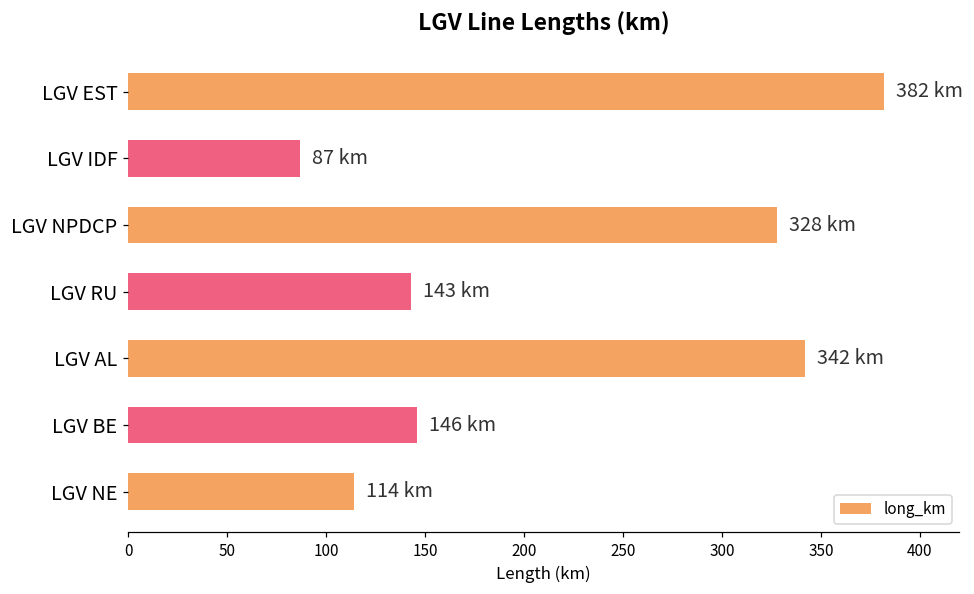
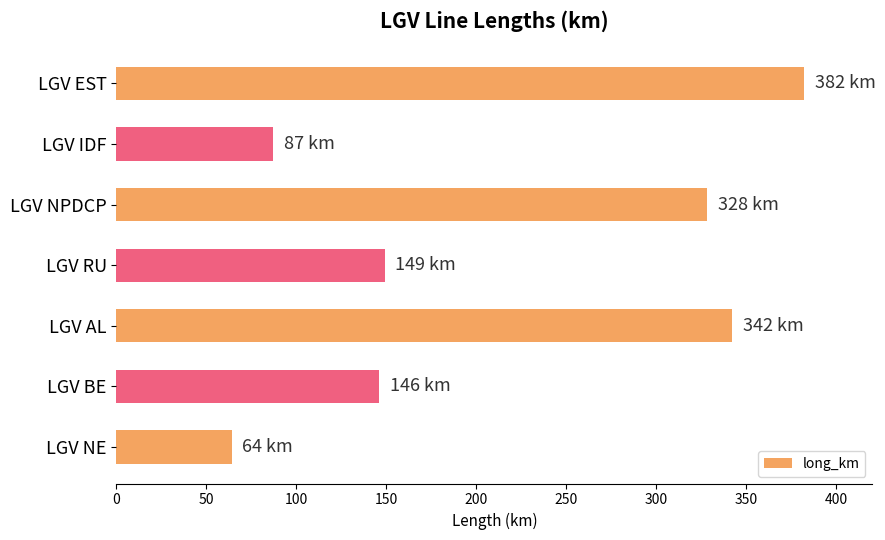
LGV RU: 143 -> 149
LGV NE: 114 -> 64
